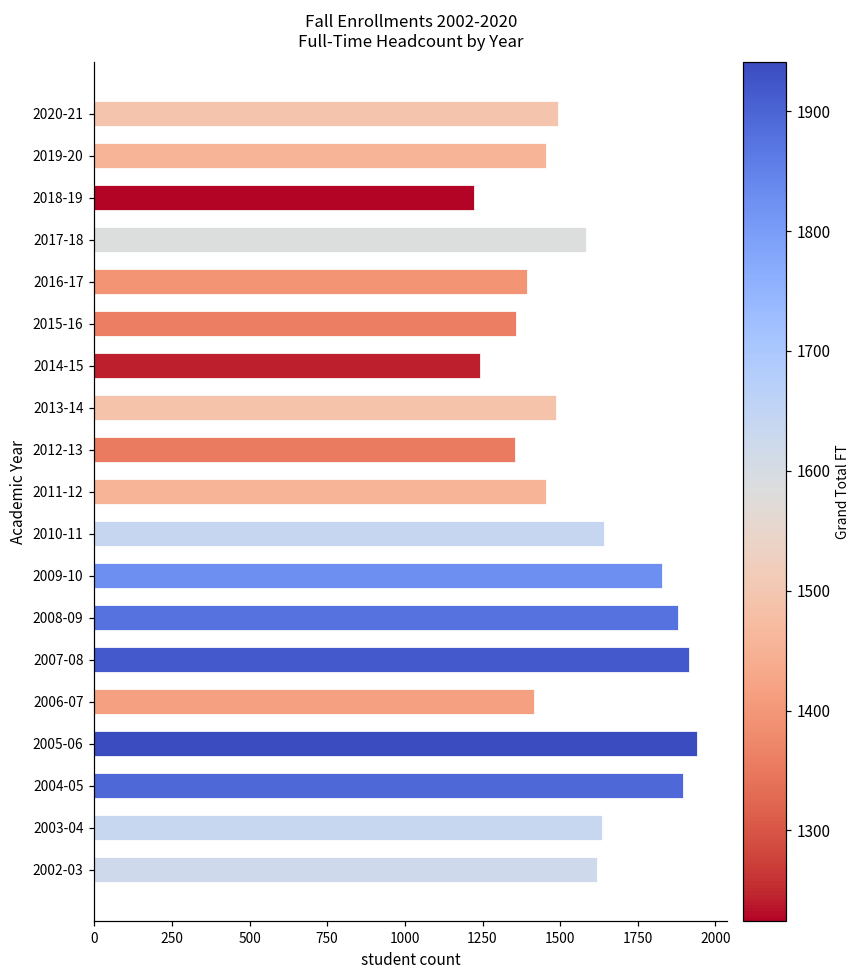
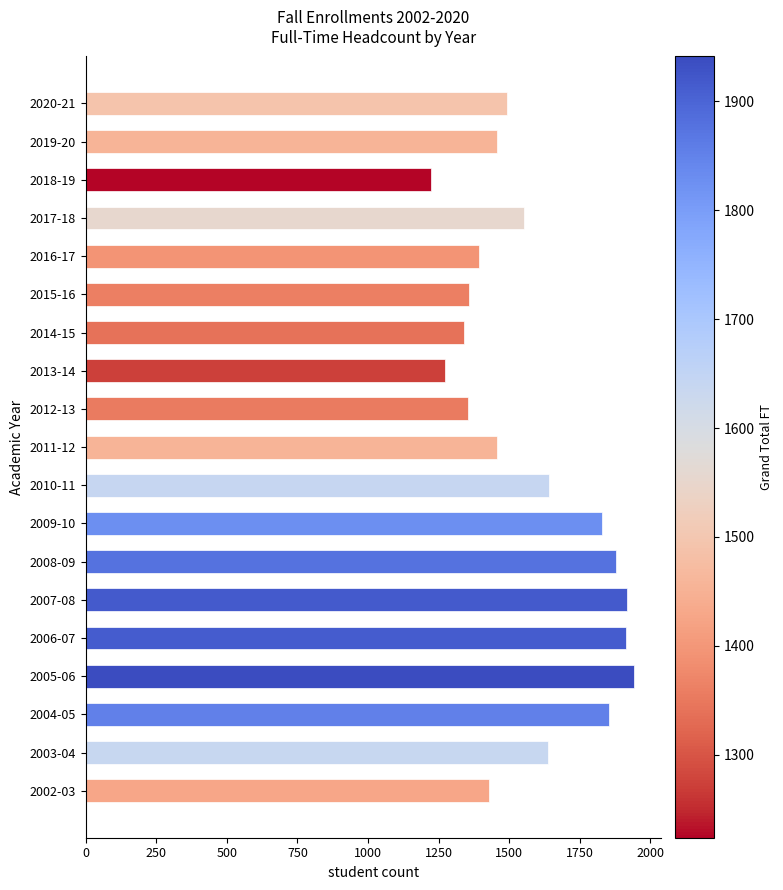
2017-18: 1580 -> 1550
2014-15: 1240 -> 1340
2013-14: 1490 -> 1270
2006-07: 1420 -> 1910
2004-05: 1890 -> 1850
2002-03: 1620 -> 1430
